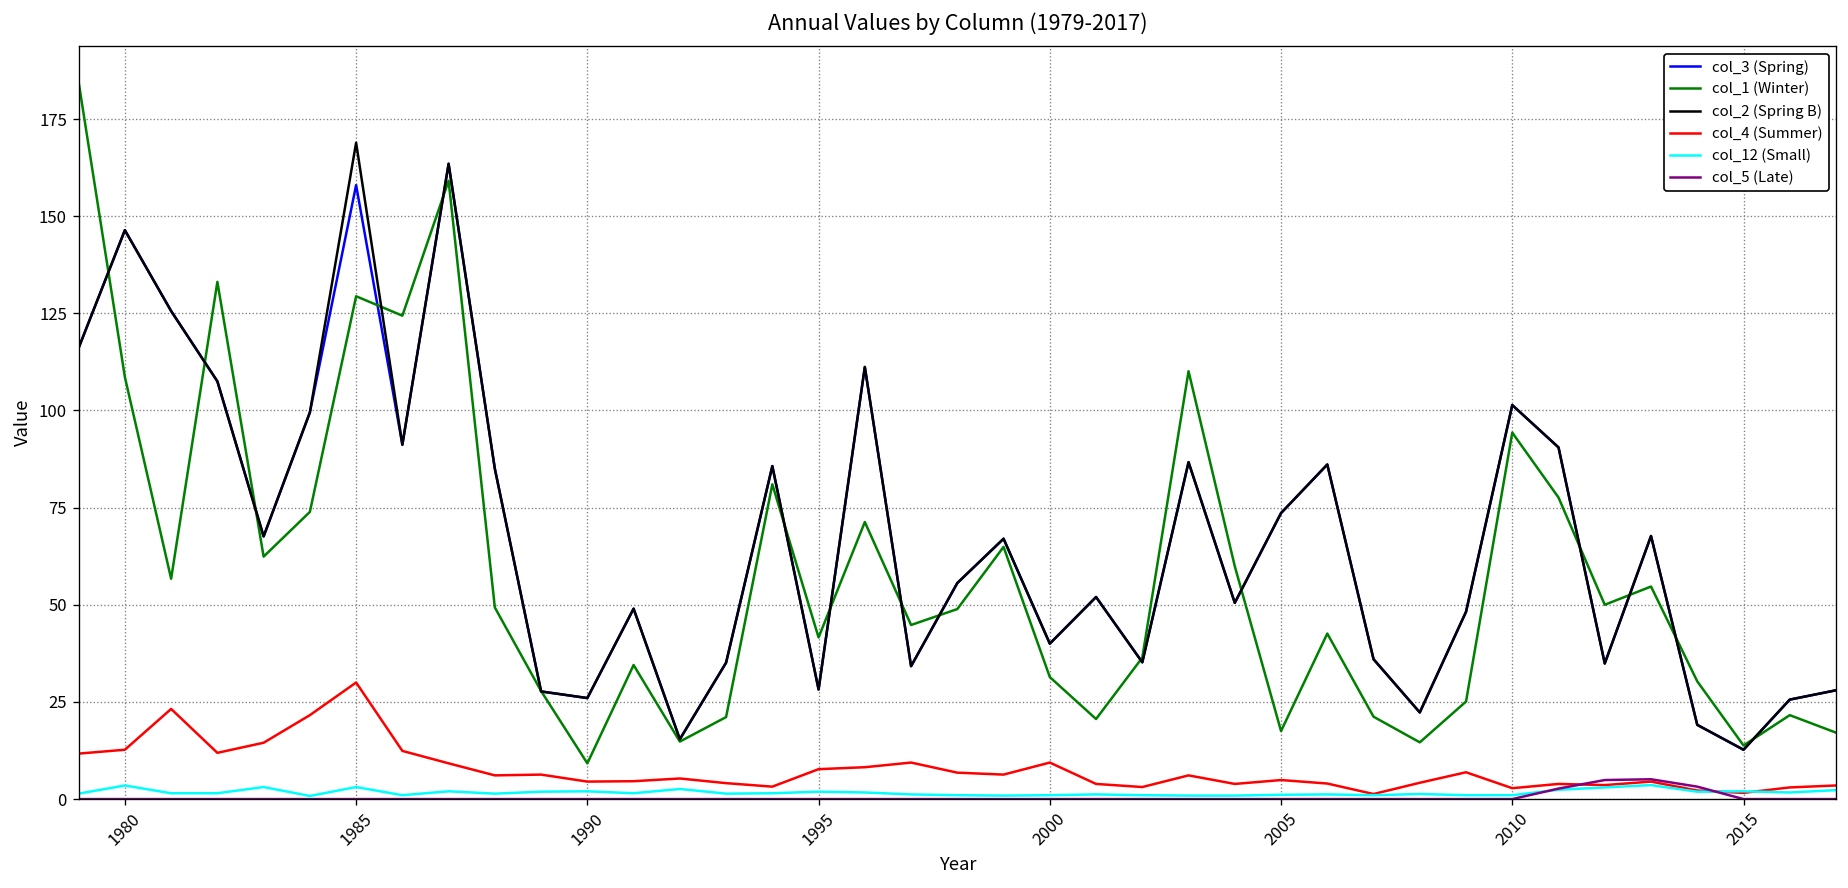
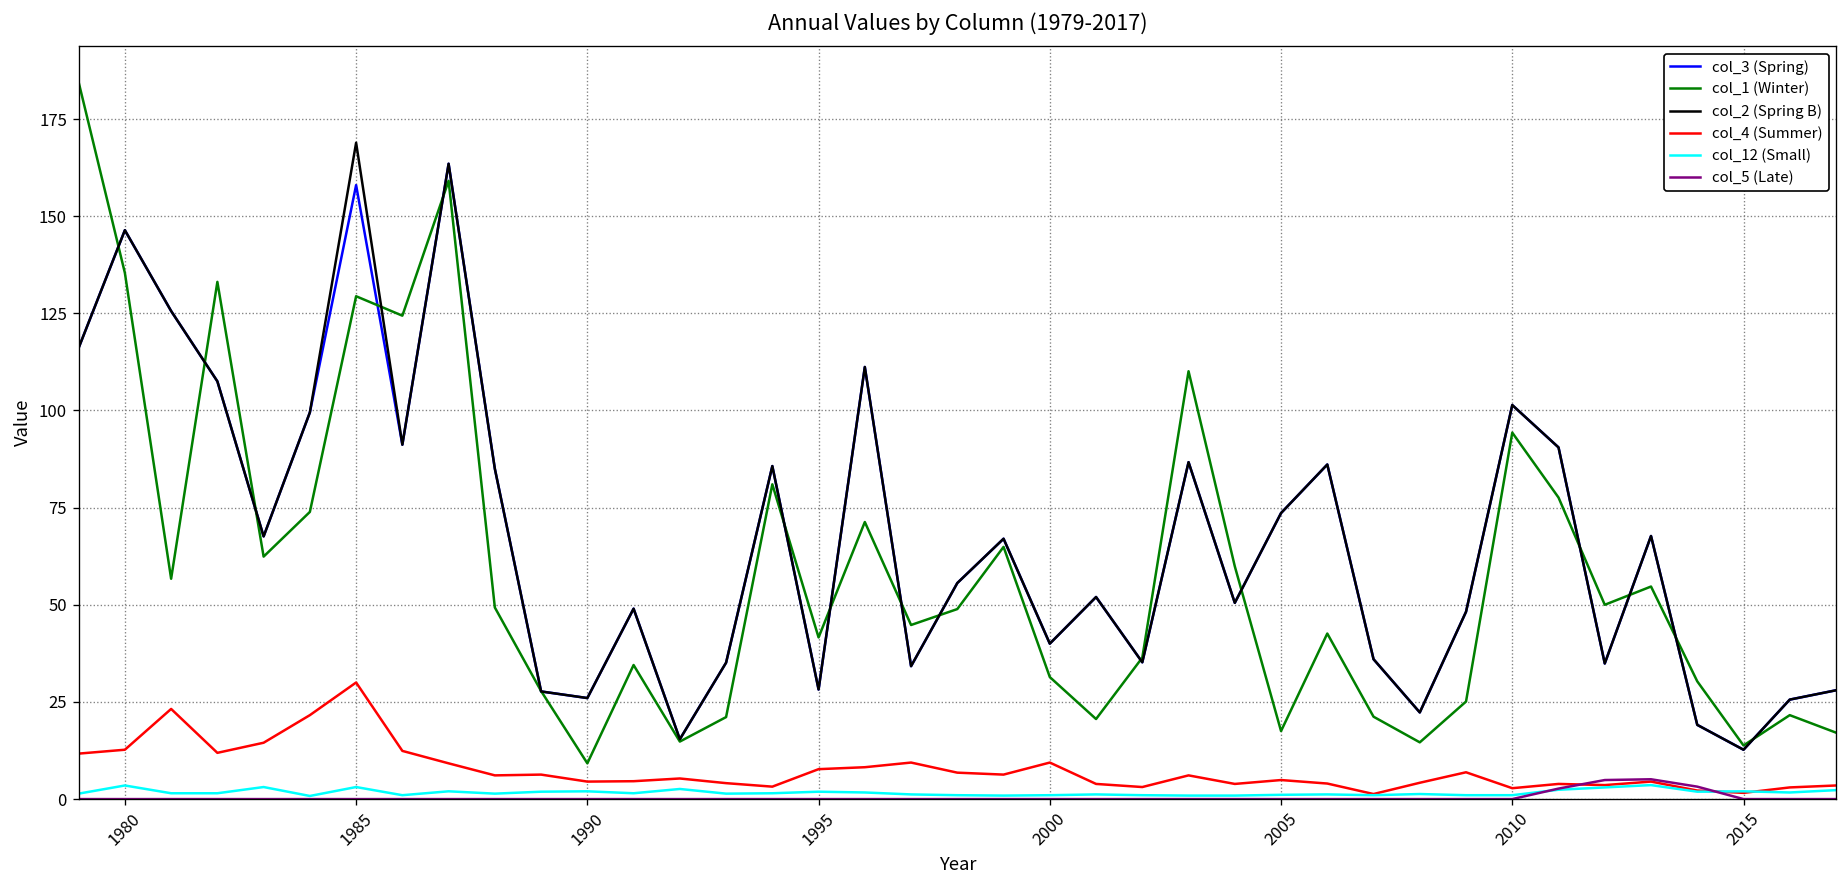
col_1 (Winter), 1980: 109 -> 135
